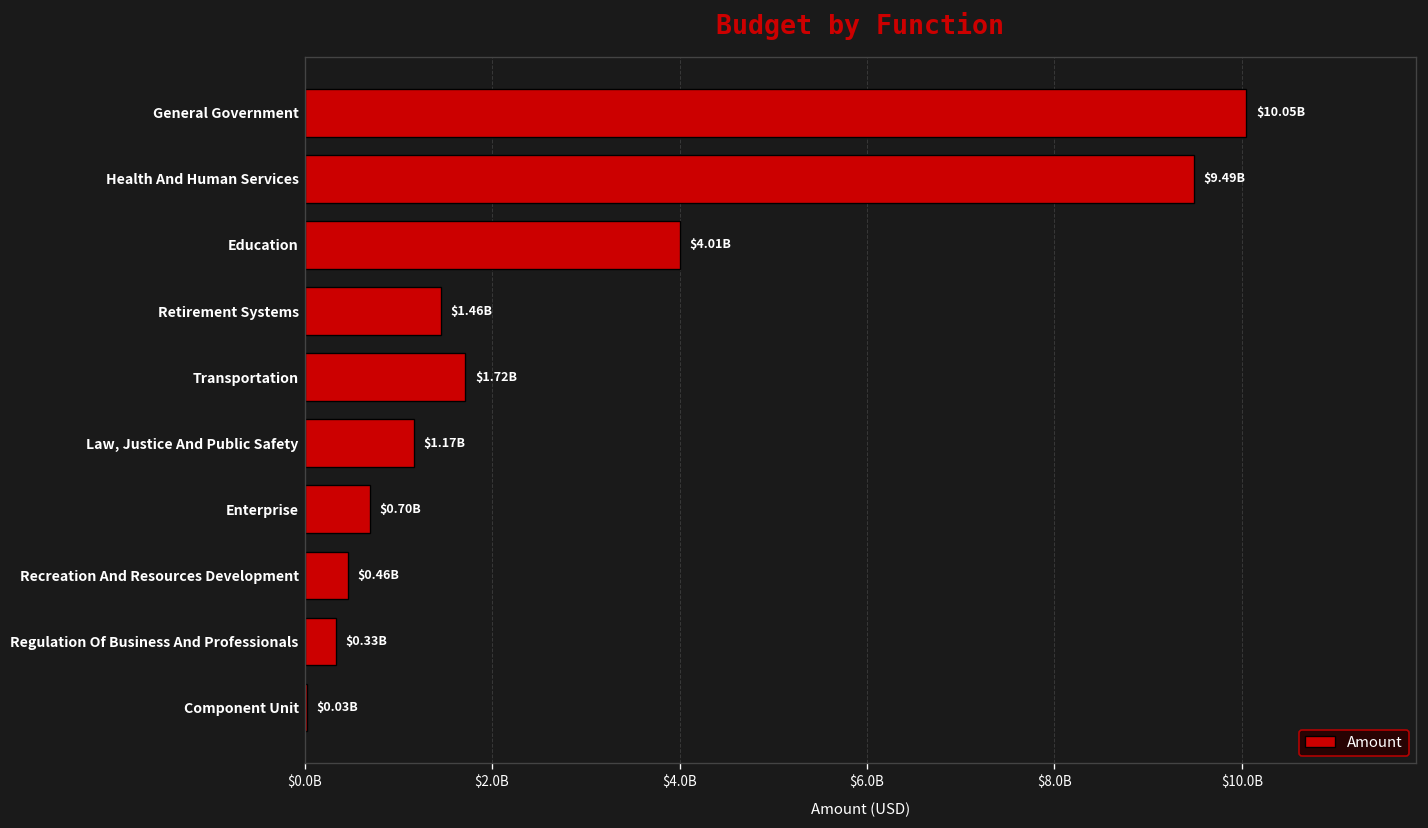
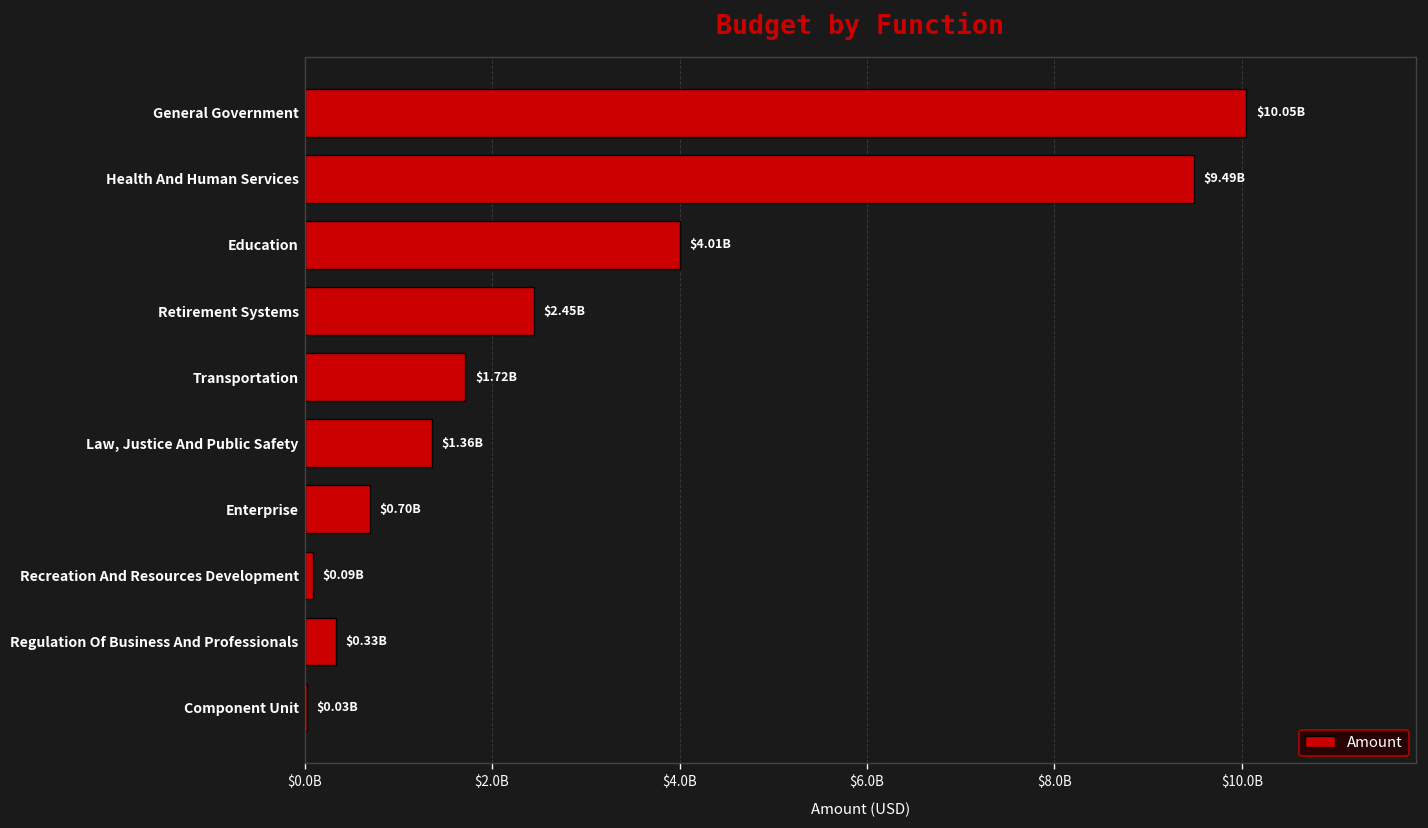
Retirement Systems: $1.46B -> $2.45B
Law, Justice And Public Safety: $1.17B -> $1.36B
Recreation And Resources Development: $0.46B -> $0.09B
